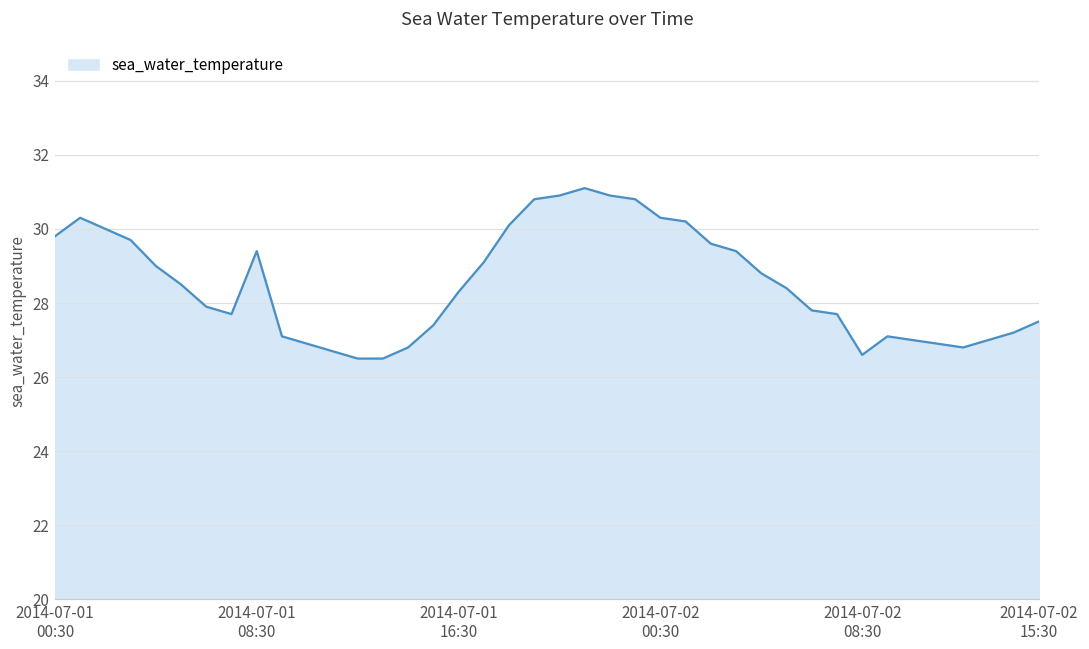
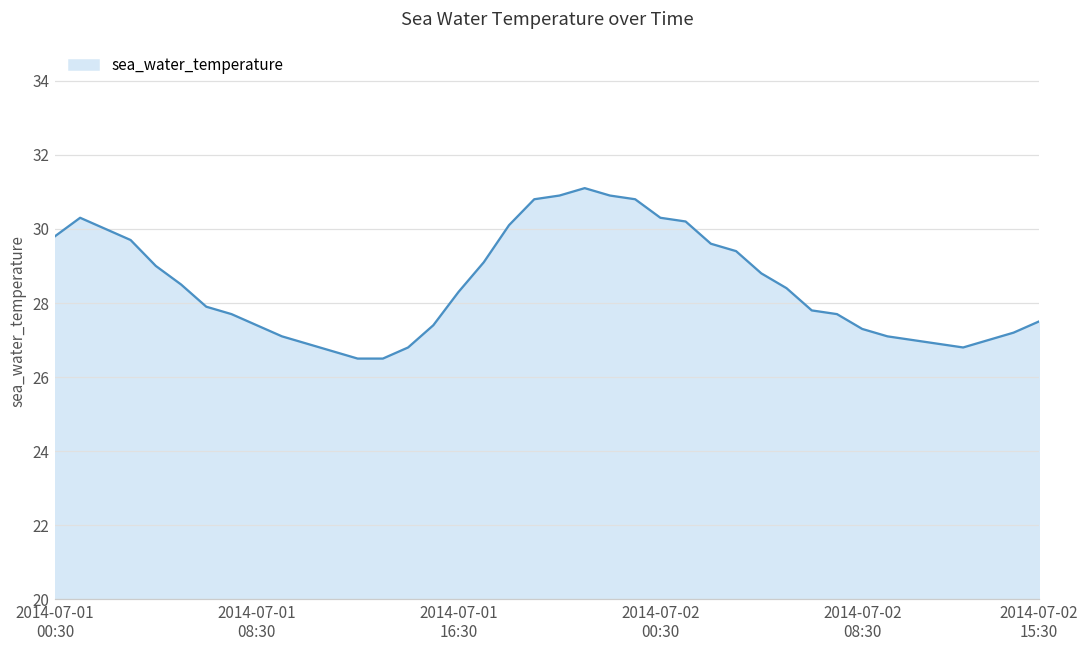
2014-07-01 08:30: 29.4 -> 27.4
2014-07-02 08:30: 26.6 -> 27.3
